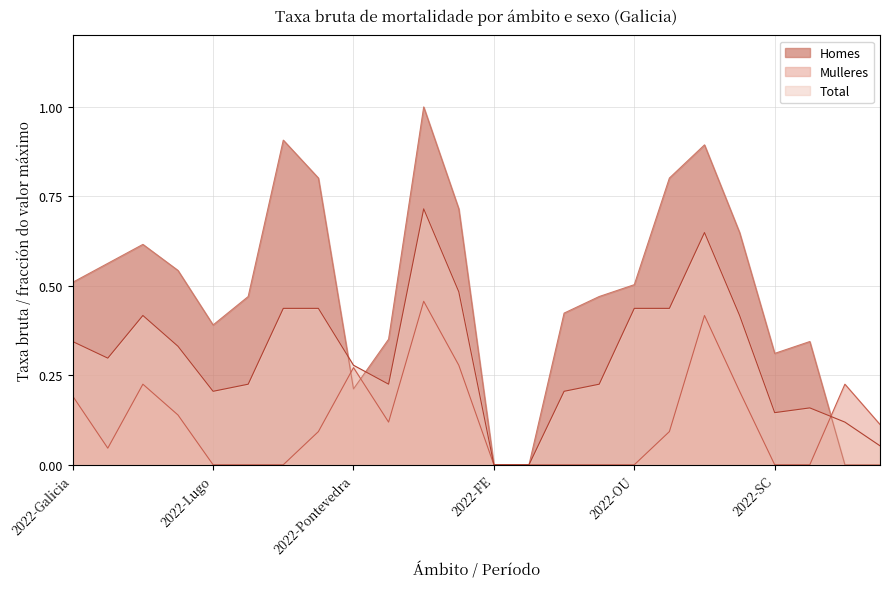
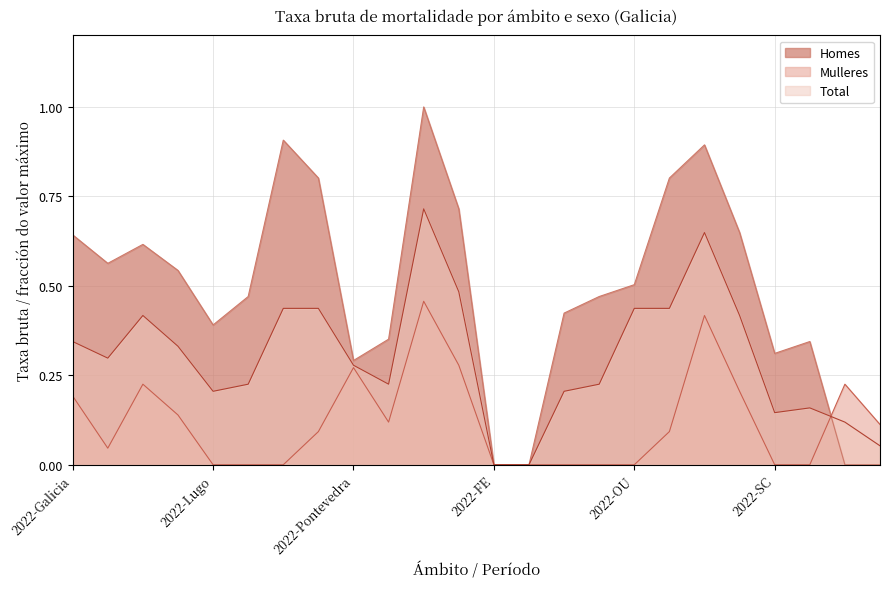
Homes, 2022-Galicia: 0.51 -> 0.64
Homes, 2022-Pontevedra: 0.21 -> 0.29
